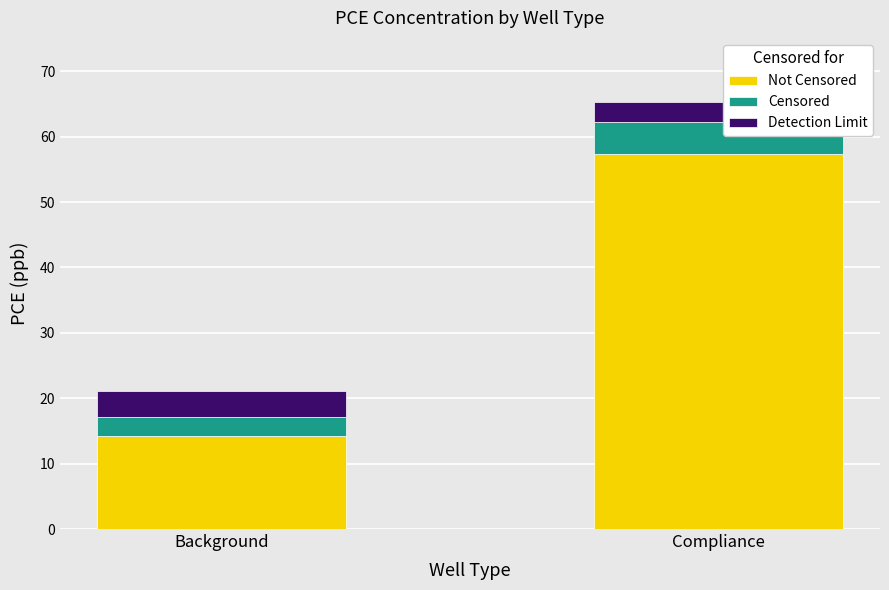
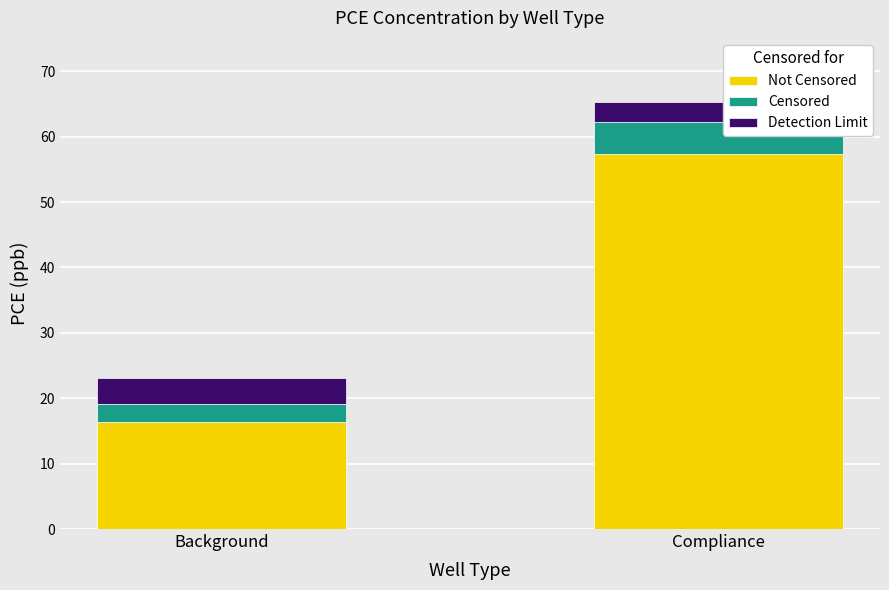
Not Censored, Background: 14 -> 16
